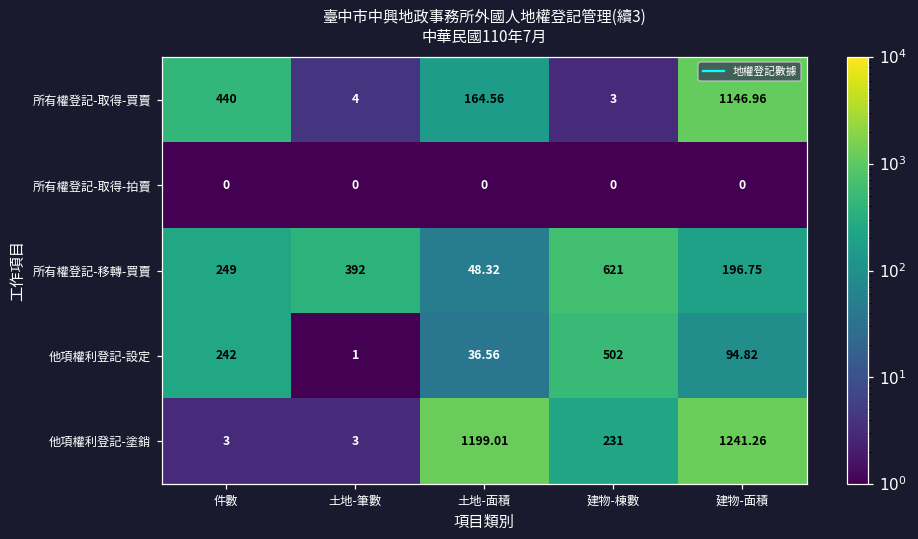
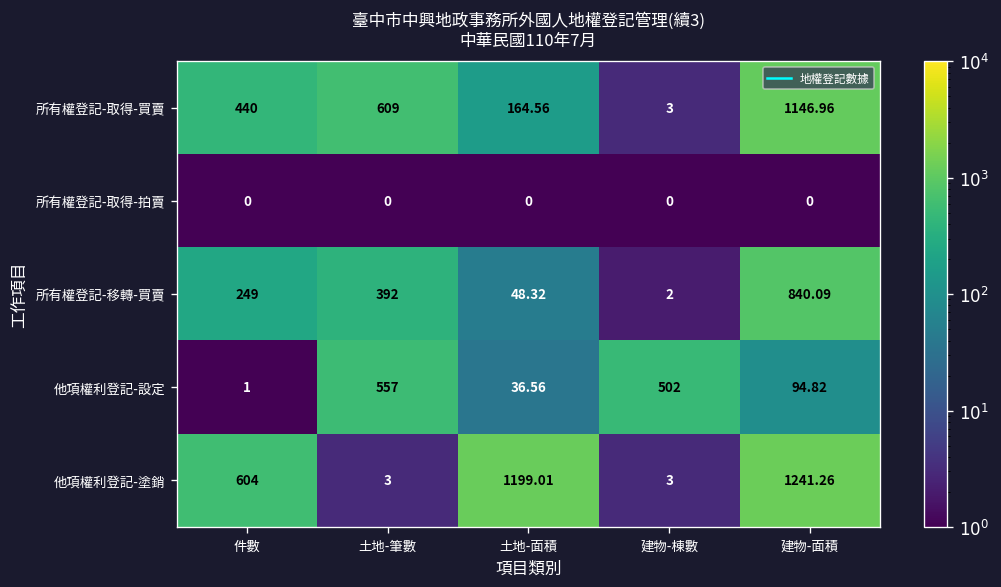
所有權登記-取得-買賣, 土地-筆數: 4 -> 609
所有權登記-移轉-買賣, 建物-棟數: 621 -> 2
所有權登記-移轉-買賣, 建物-面積: 196.75 -> 840.09
他項權利登記-設定, 件數: 242 -> 1
他項權利登記-設定, 土地-筆數: 1 -> 557
他項權利登記-塗銷, 件數: 3 -> 604
他項權利登記-塗銷, 建物-棟數: 231 -> 3
